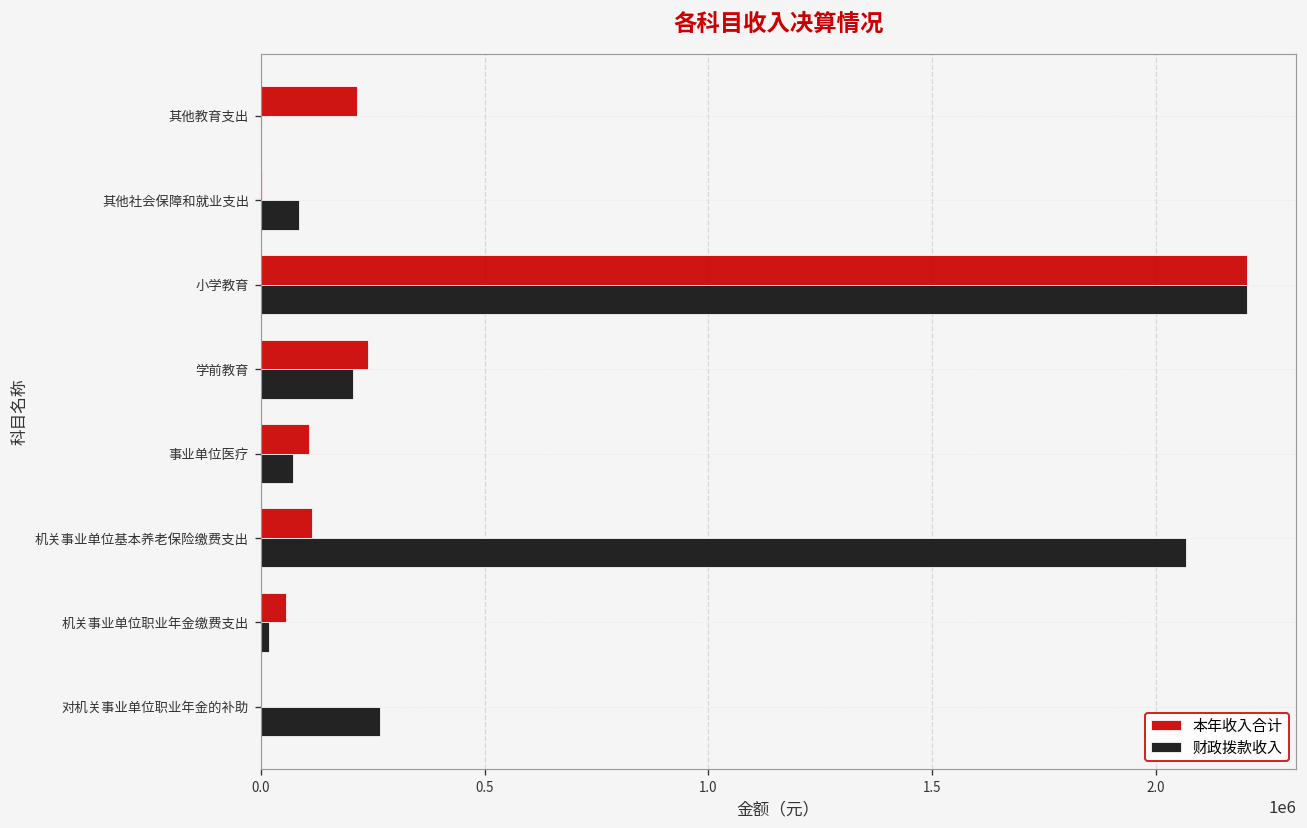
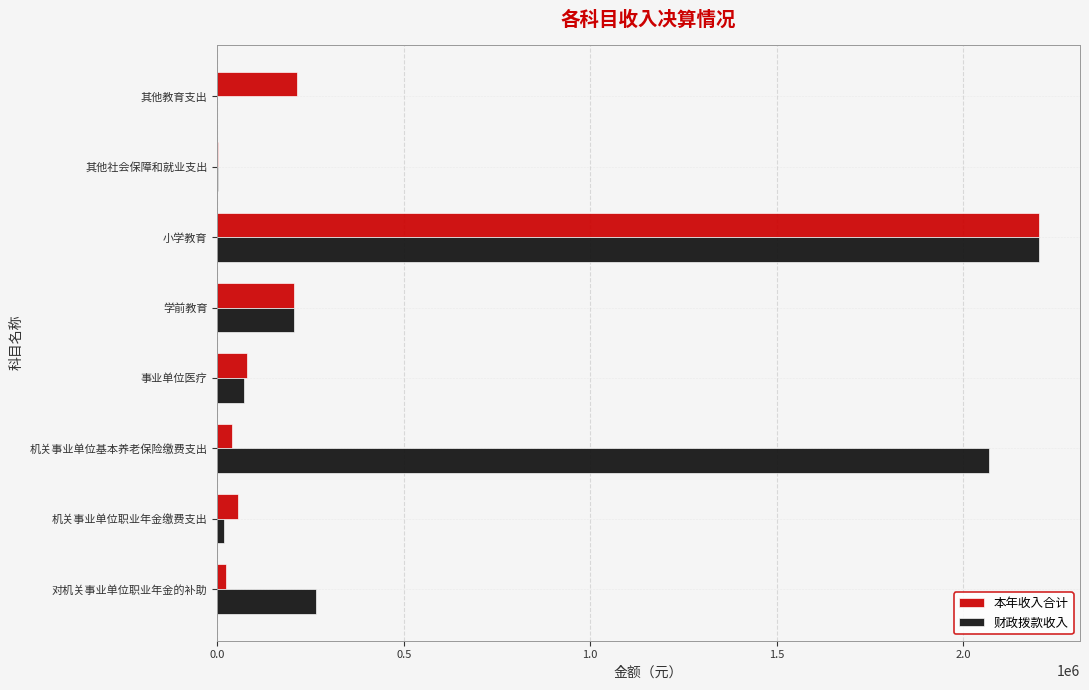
财政拨款收入, 其他社会保障和就业支出: 80000 -> 0
本年收入合计, 学前教育: 240000 -> 210000
本年收入合计, 事业单位医疗: 110000 -> 80000
本年收入合计, 机关事业单位基本养老保险缴费支出: 110000 -> 40000
本年收入合计, 对机关事业单位职业年金的补助: 0 -> 20000
